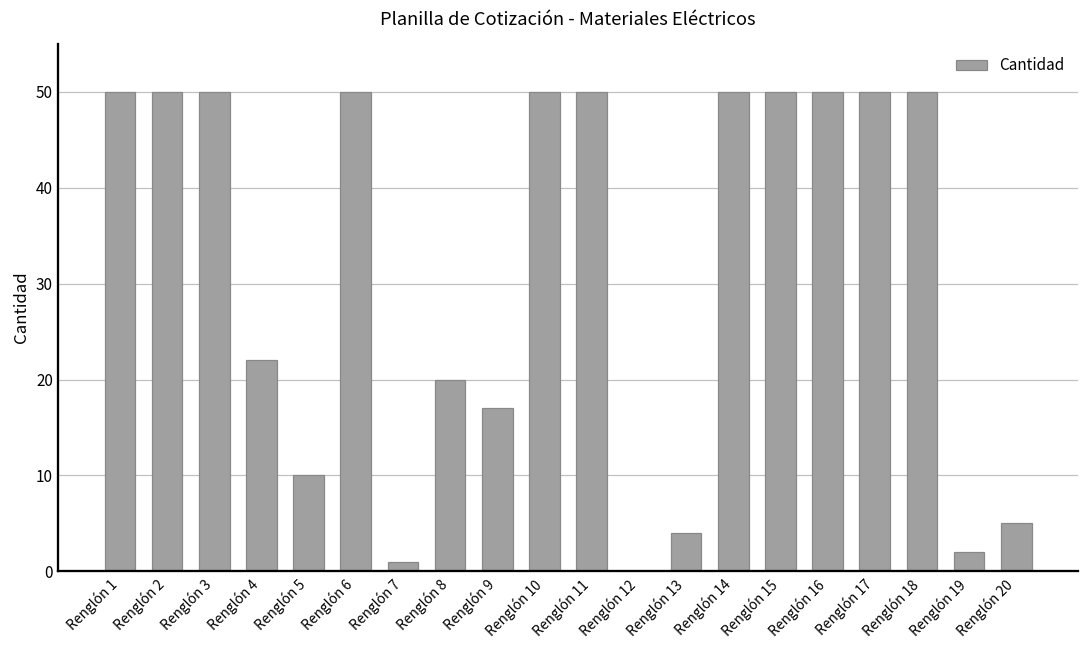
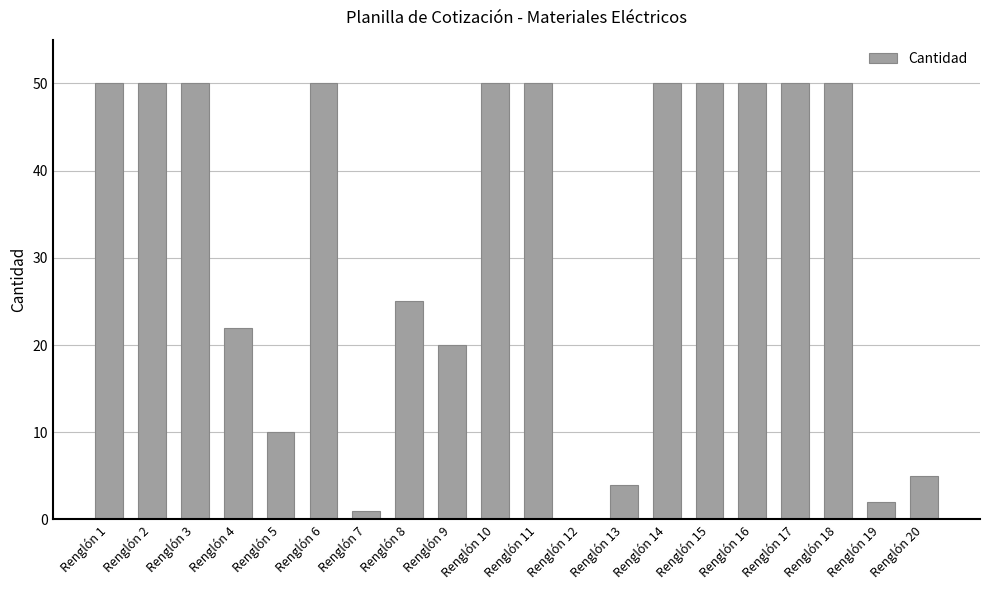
Renglón 8: 20 -> 25
Renglón 9: 17 -> 20
